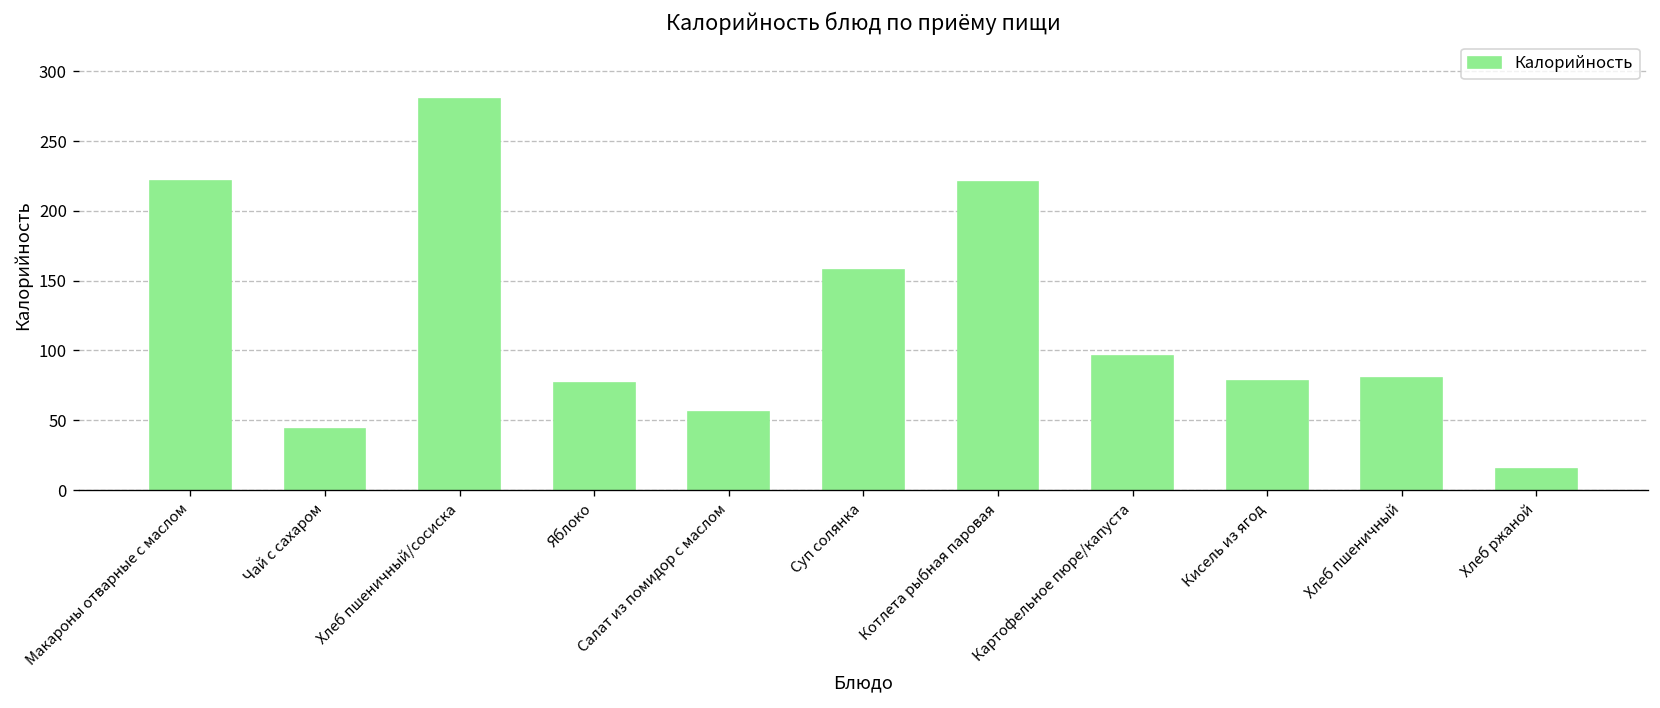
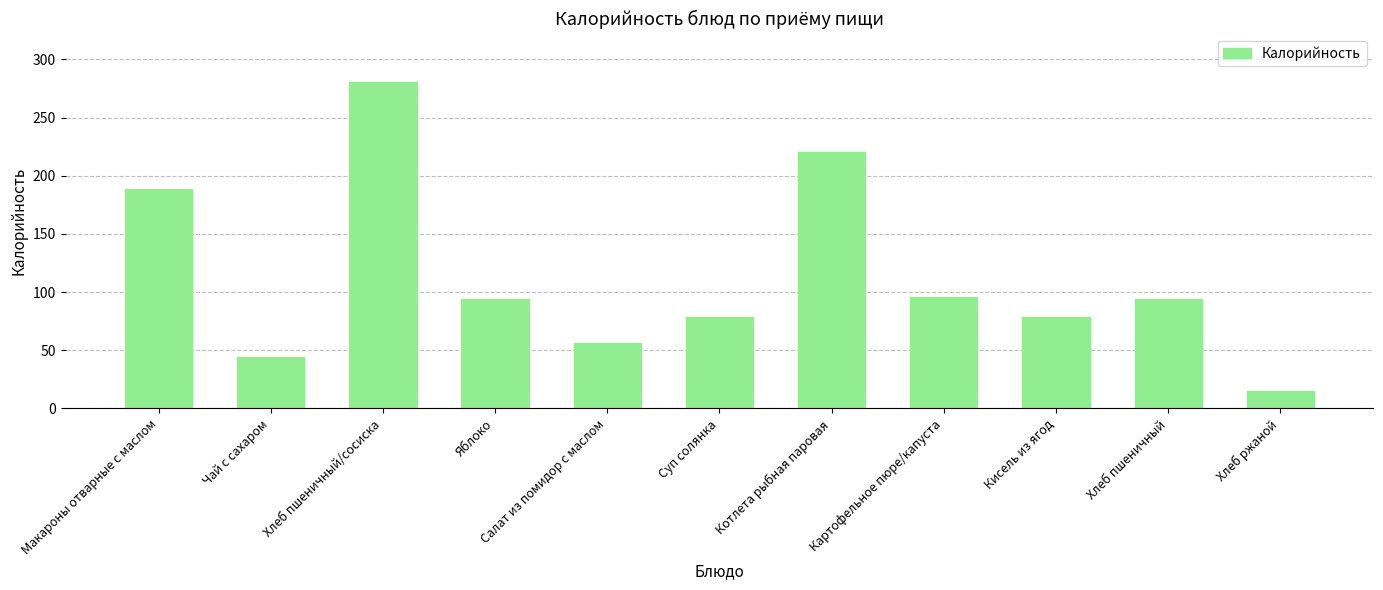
Макароны отварные с маслом: 221 -> 189
Яблоко: 77 -> 94
Суп солянка: 158 -> 79
Хлеб пшеничный: 80 -> 94
